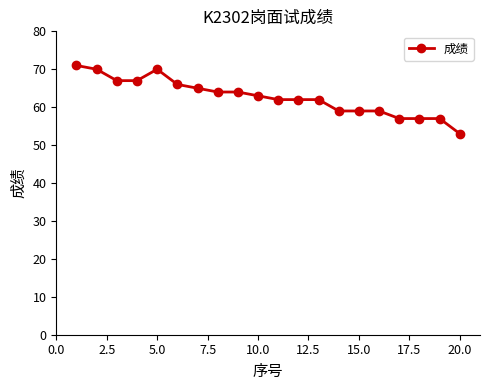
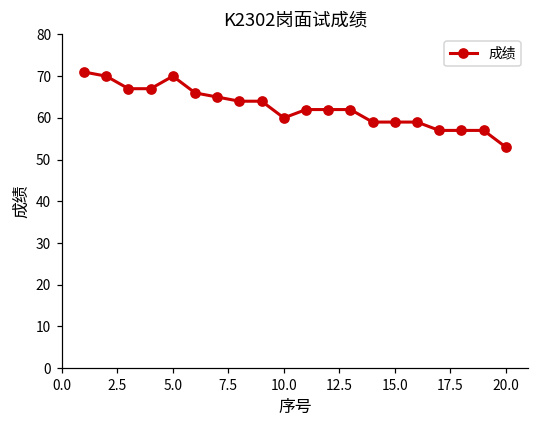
10.0: 63 -> 60
